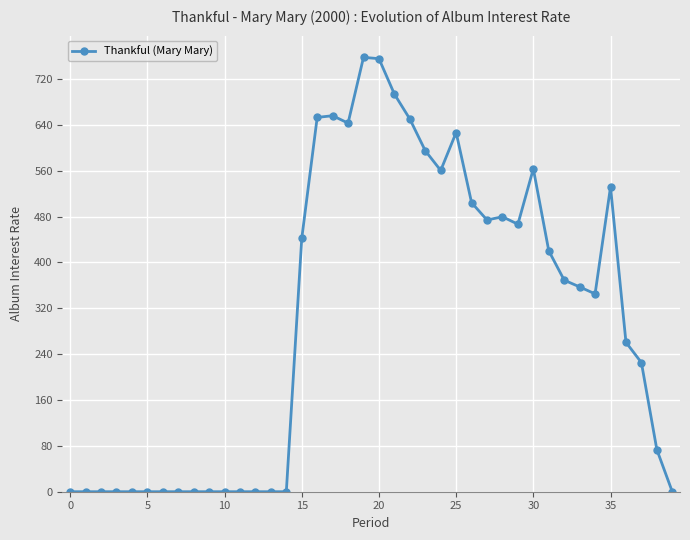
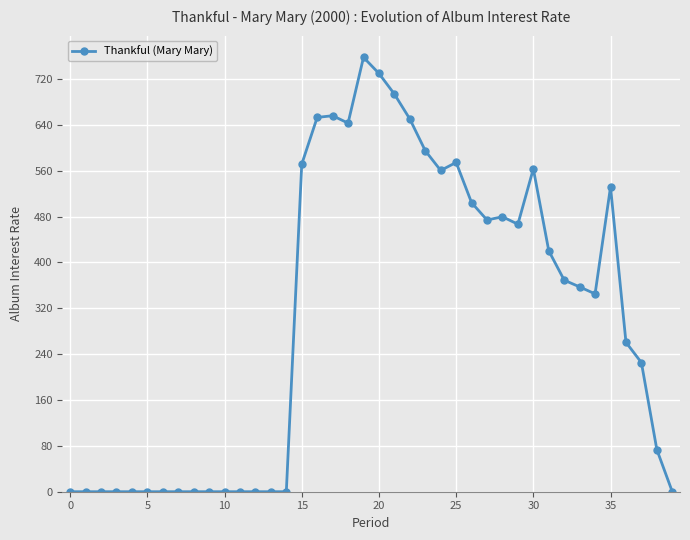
15: 440 -> 570
20: 760 -> 730
25: 630 -> 570
